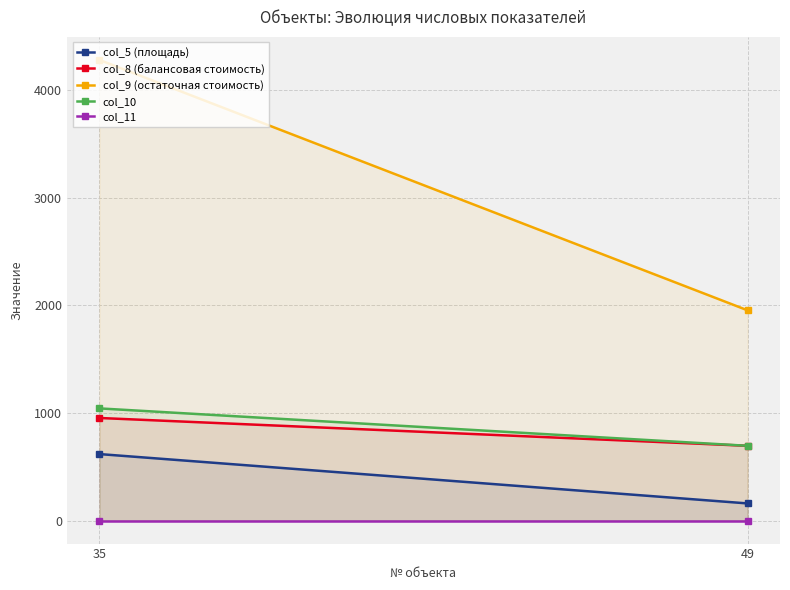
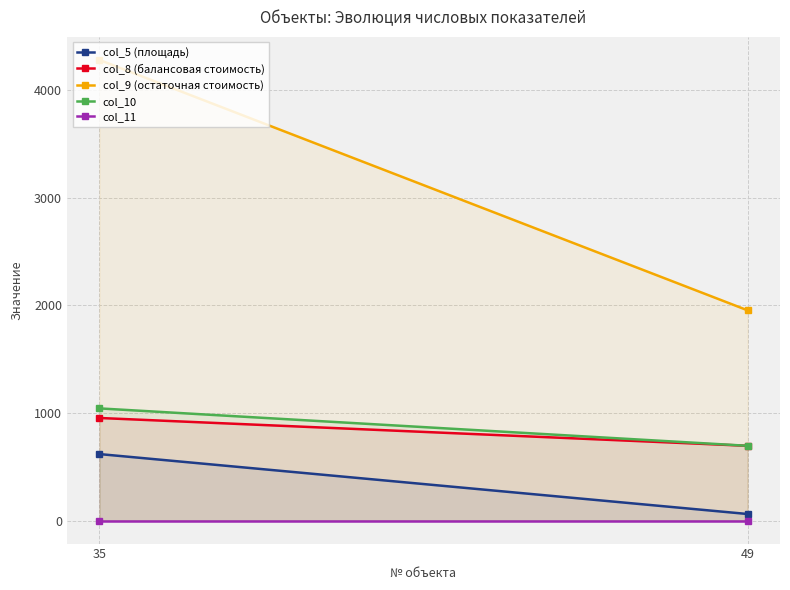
col_5 (площадь), 49: 160 -> 60
